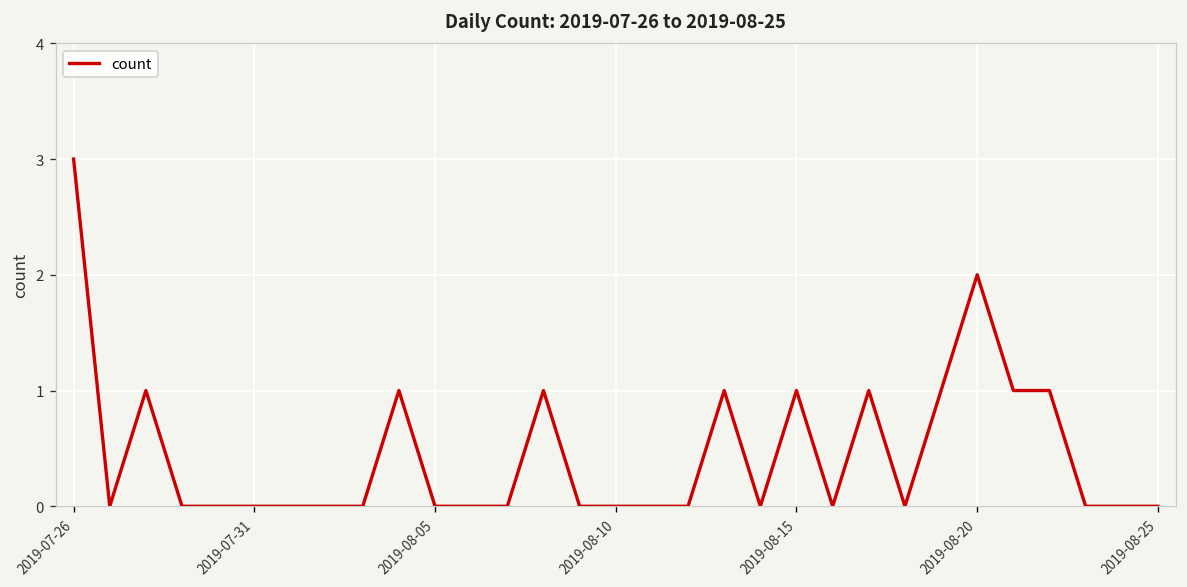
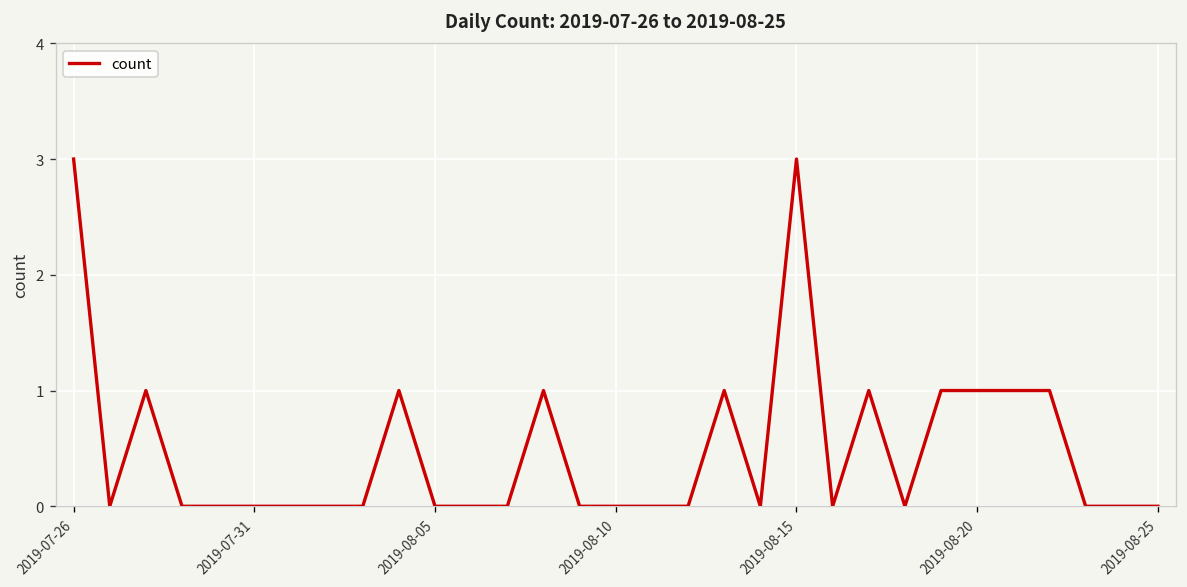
2019-08-15: 1 -> 3
2019-08-20: 2 -> 1
